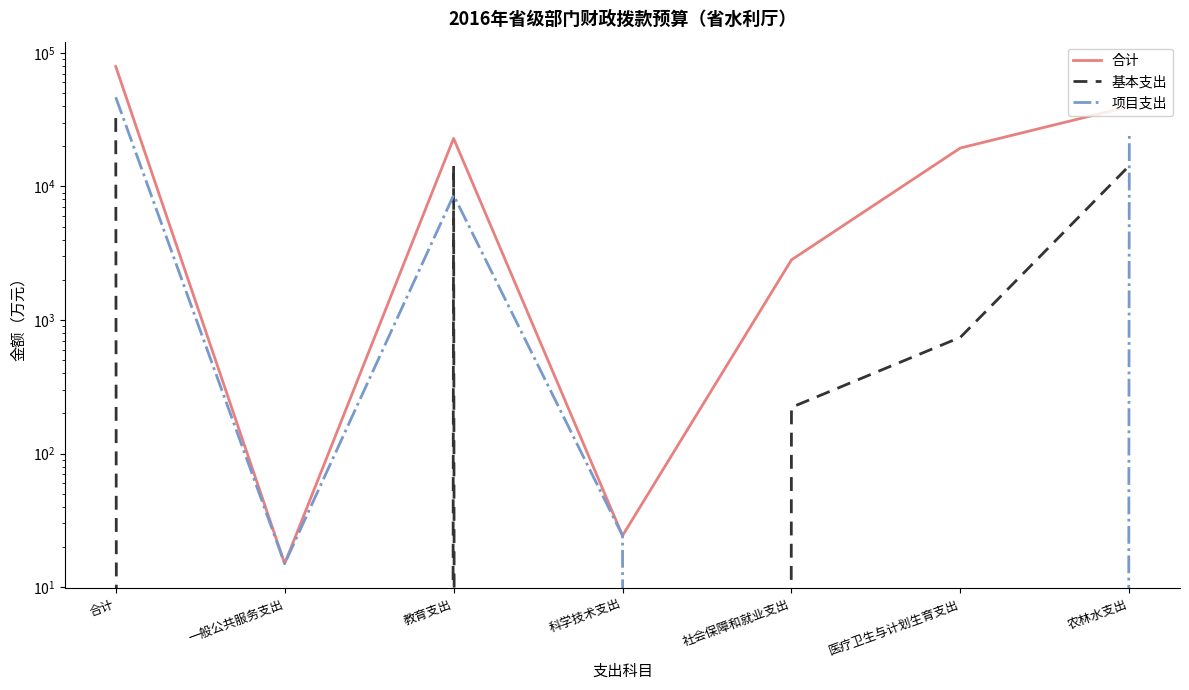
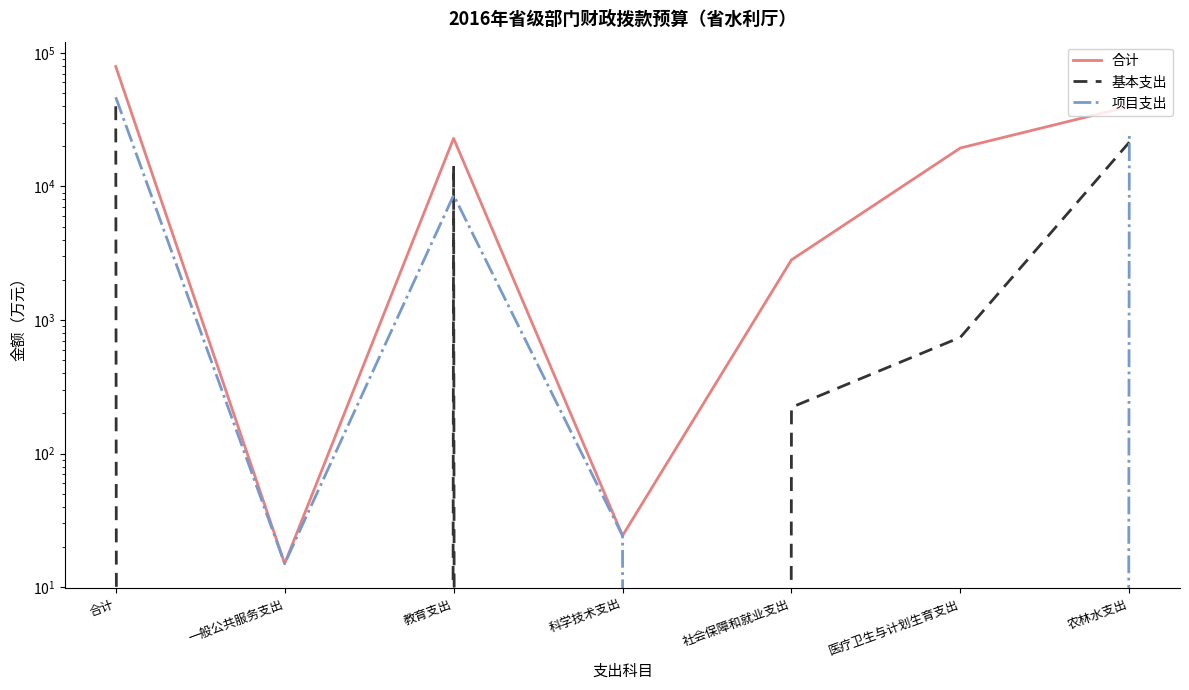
基本支出, 合计: 32000 -> 40000
基本支出, 农林水支出: 14000 -> 21000
